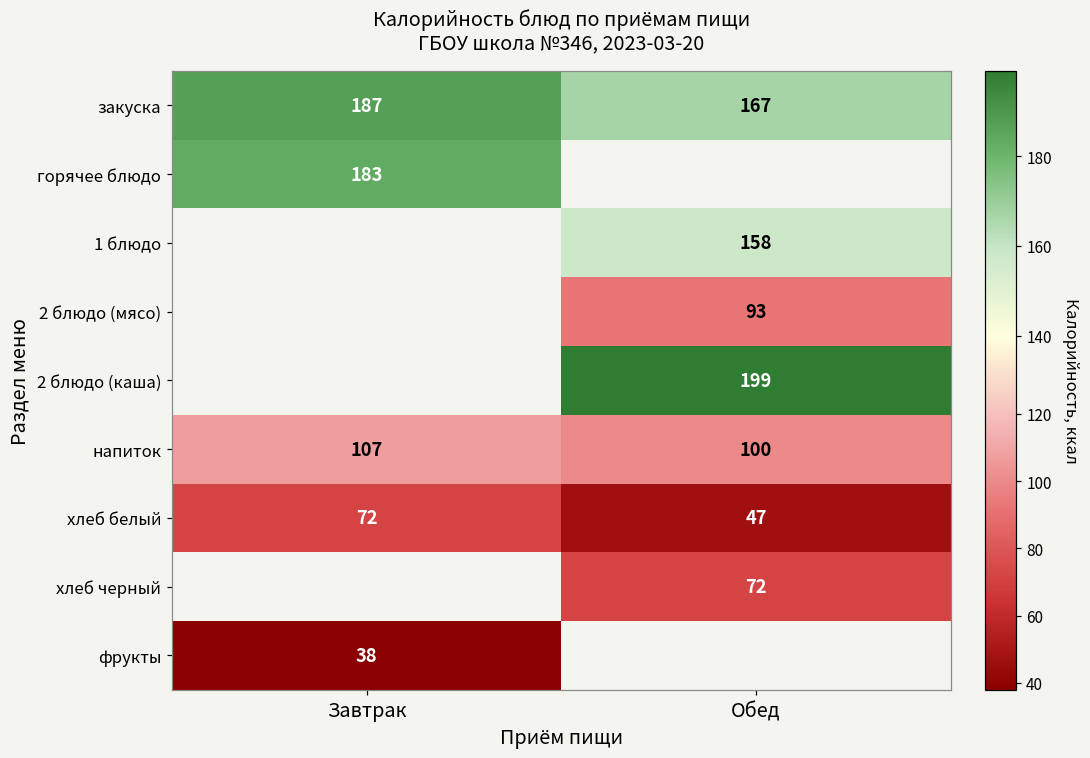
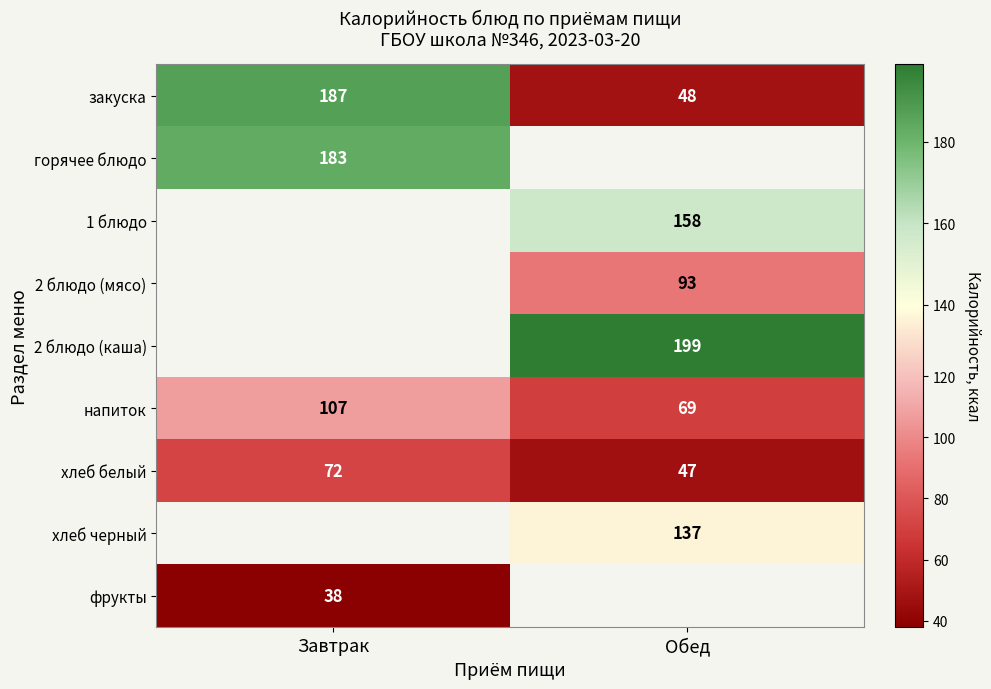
закуска, Обед: 167 -> 48
напиток, Обед: 100 -> 69
хлеб черный, Обед: 72 -> 137
